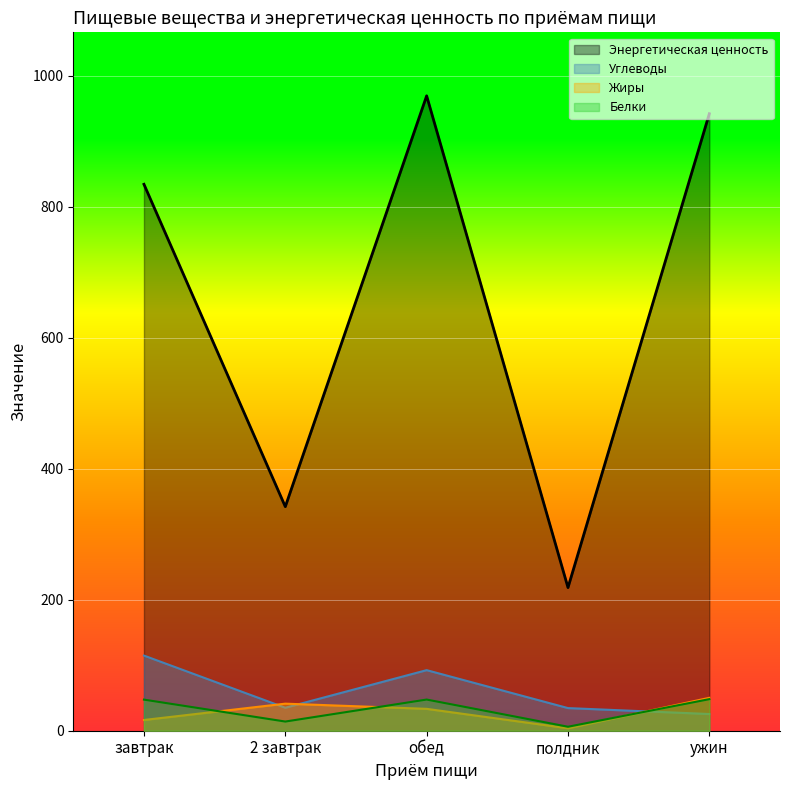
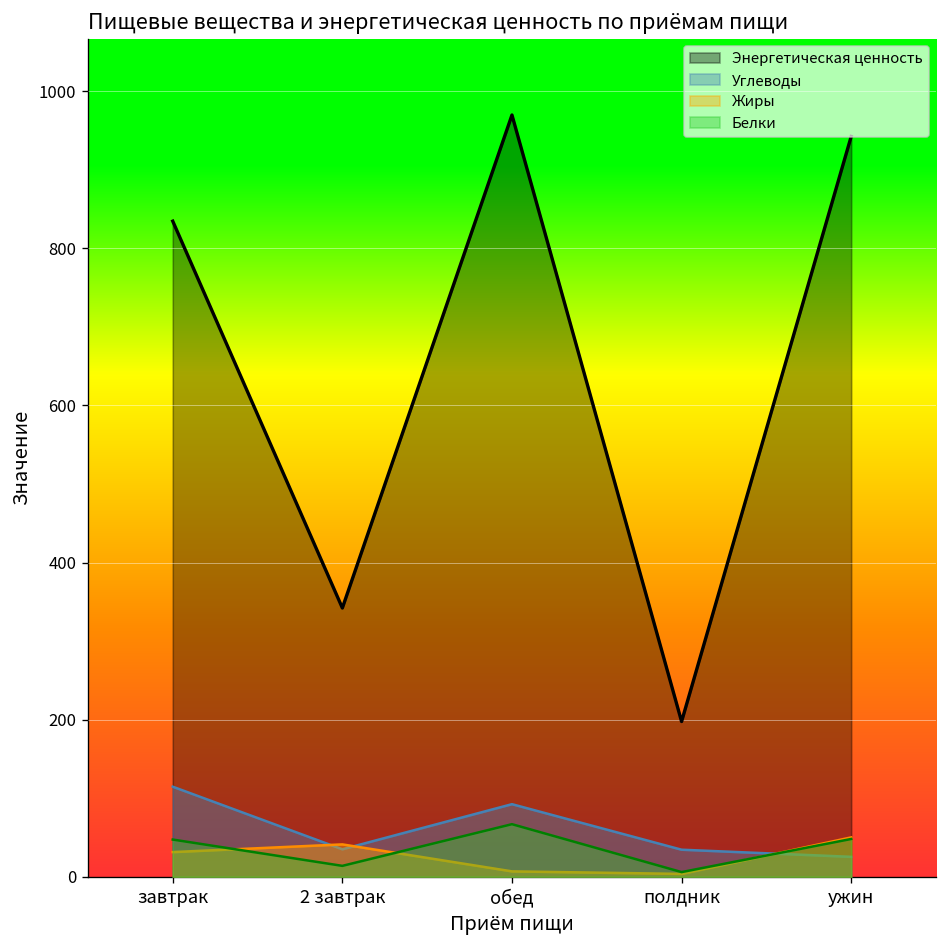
Жиры, завтрак: 20 -> 30
Жиры, обед: 30 -> 10
Белки, обед: 50 -> 70
Энергетическая ценность, полдник: 220 -> 200
